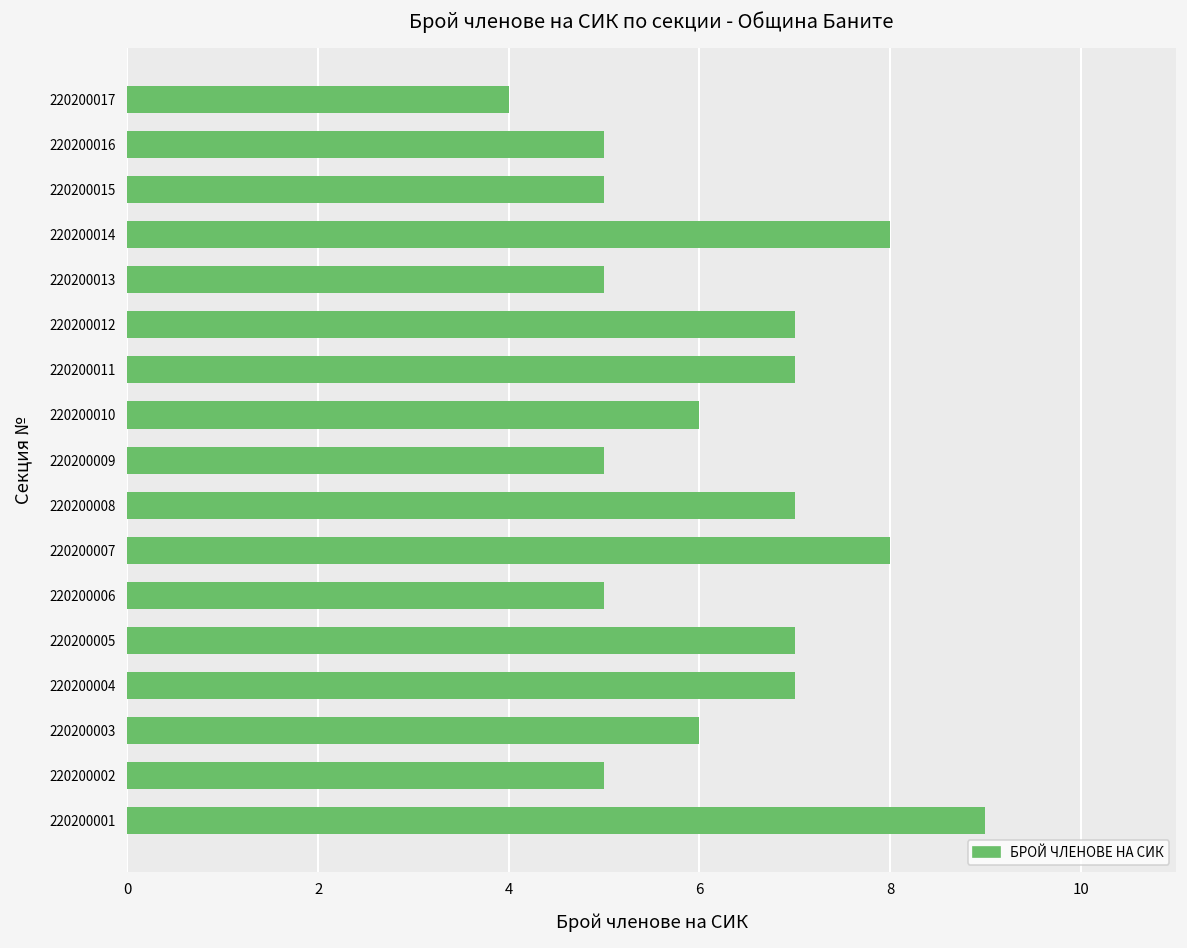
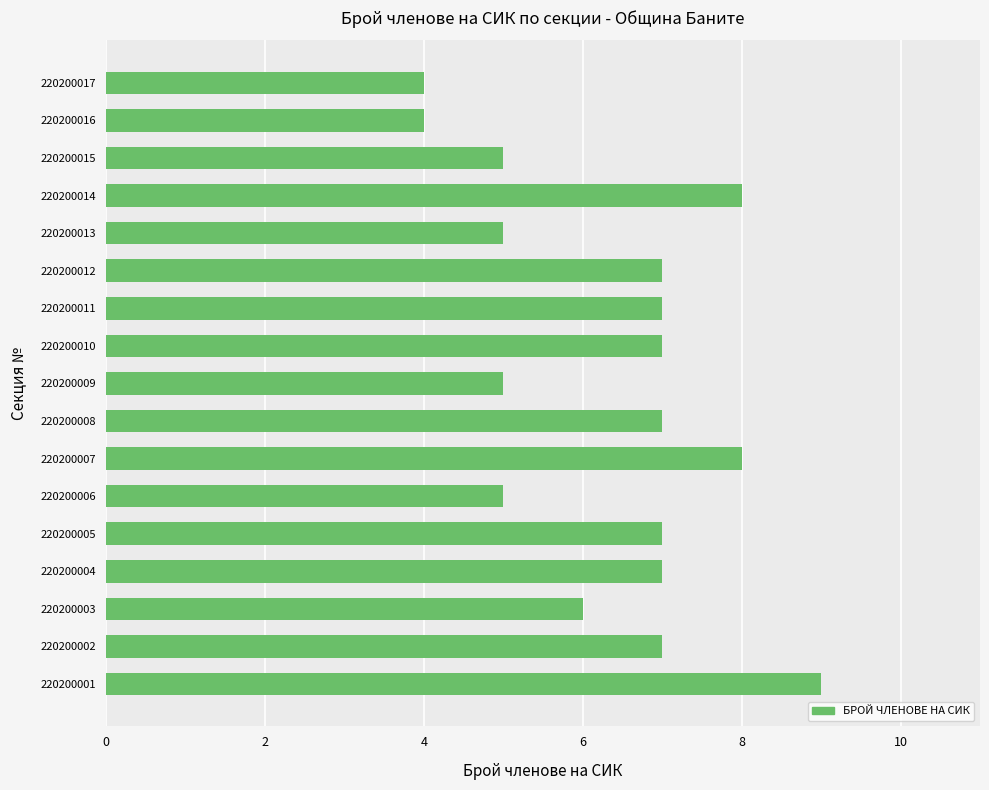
220200016: 5 -> 4
220200010: 6 -> 7
220200002: 5 -> 7
